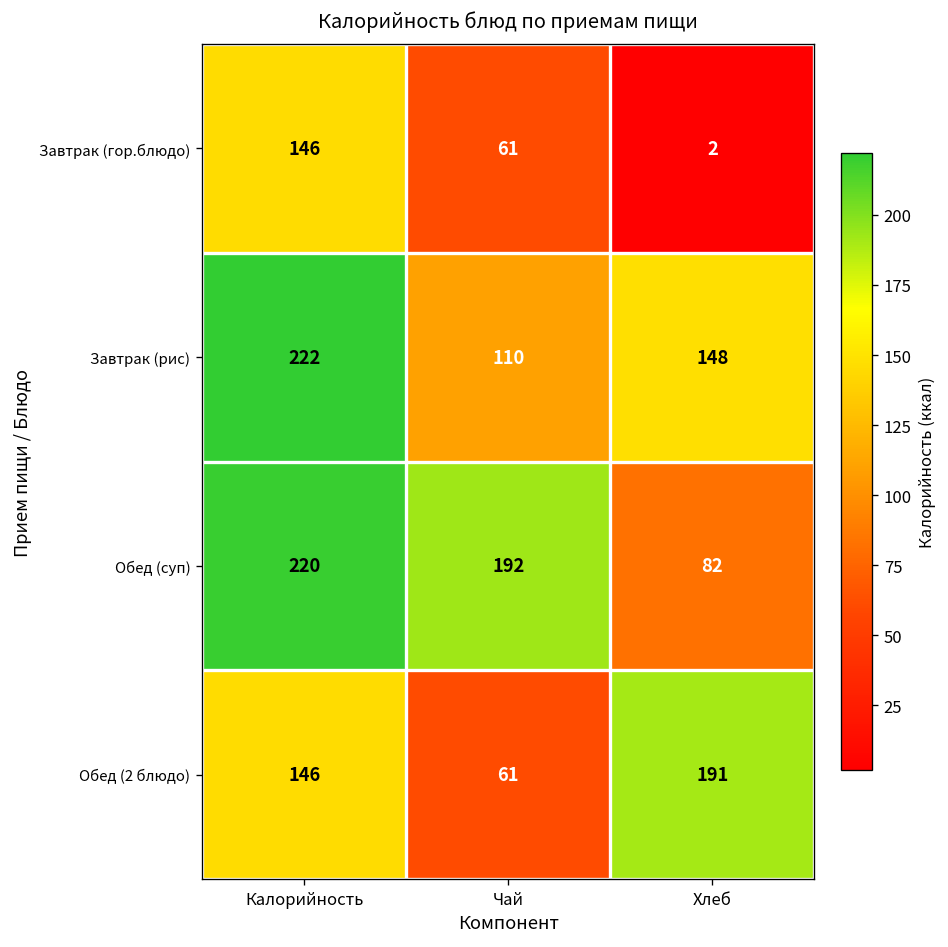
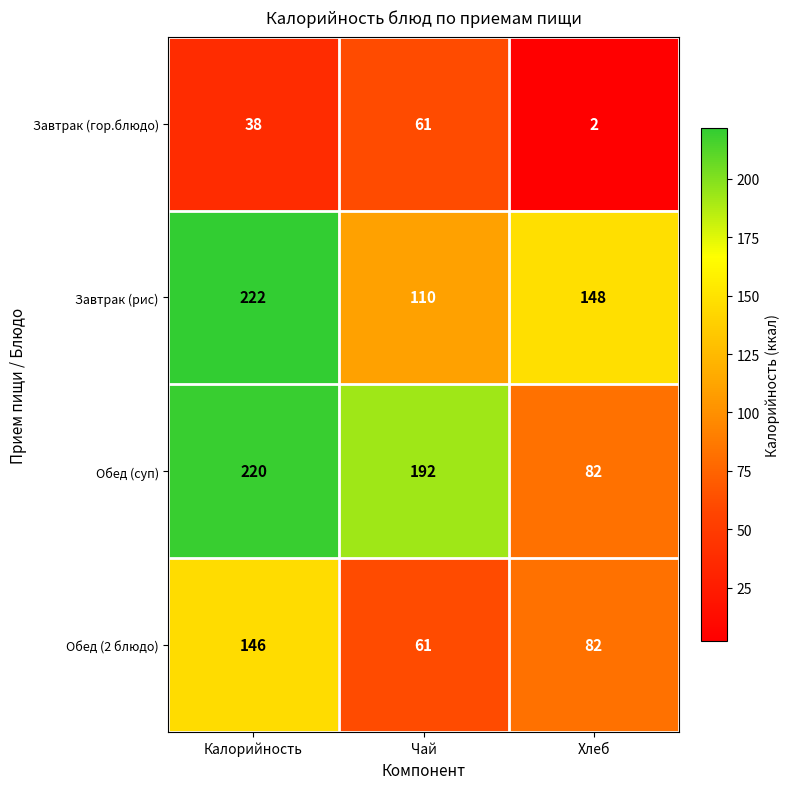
Завтрак (гор.блюдо), Калорийность: 146 -> 38
Обед (2 блюдо), Хлеб: 191 -> 82
